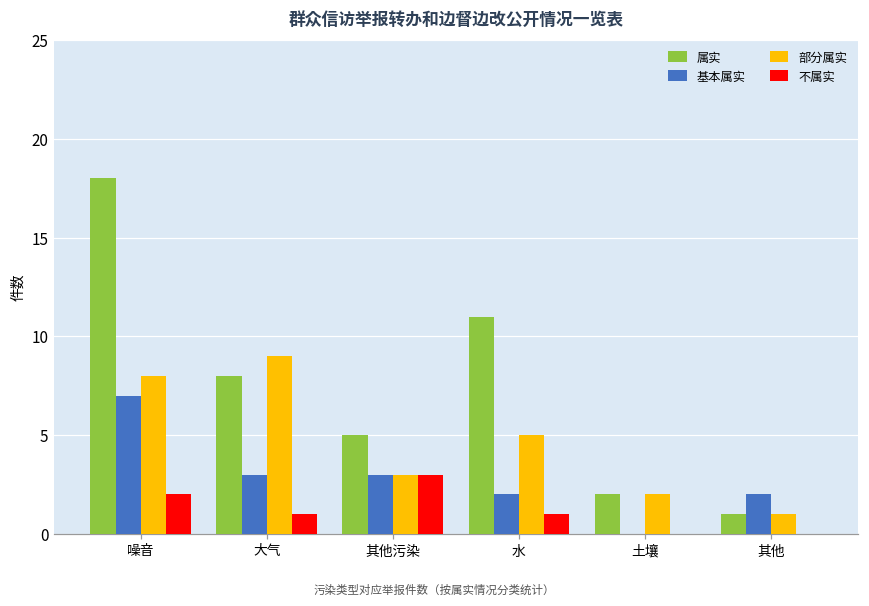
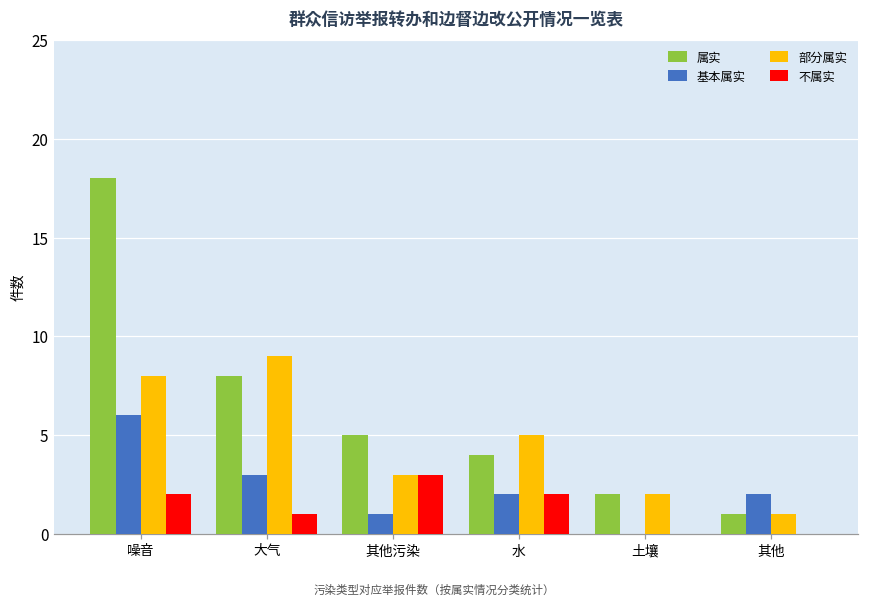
基本属实, 噪音: 7 -> 6
基本属实, 其他污染: 3 -> 1
属实, 水: 11 -> 4
不属实, 水: 1 -> 2
